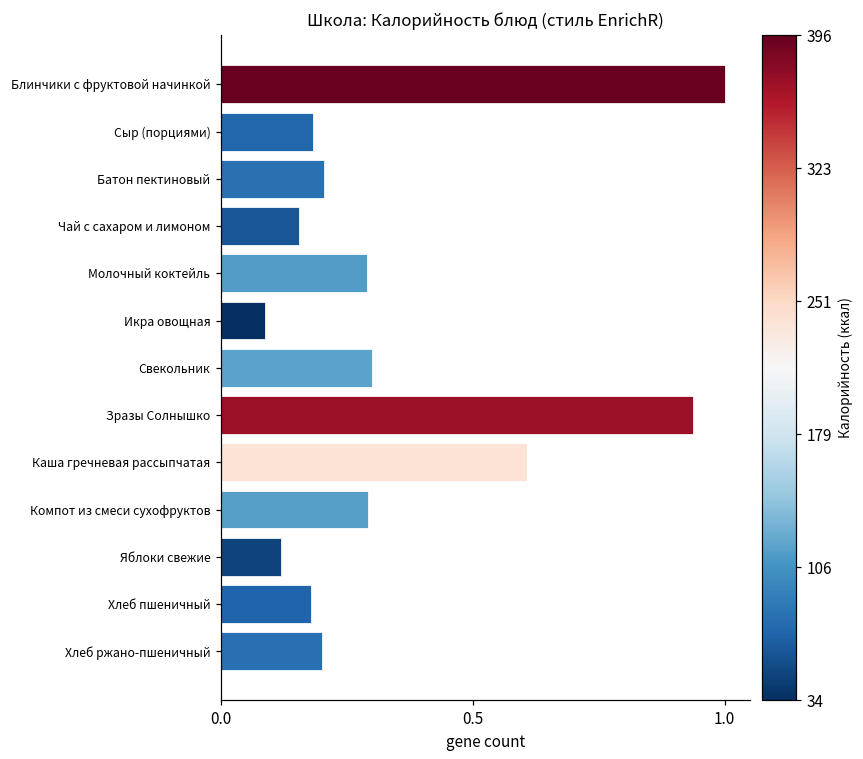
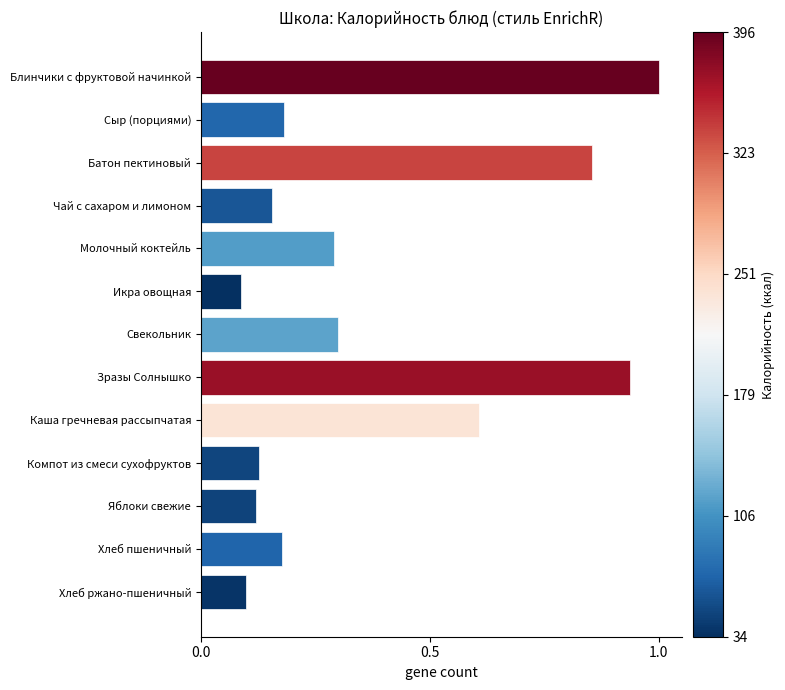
Батон пектиновый: 0.20 -> 0.85
Компот из смеси сухофруктов: 0.29 -> 0.13
Хлеб ржано-пшеничный: 0.20 -> 0.10
